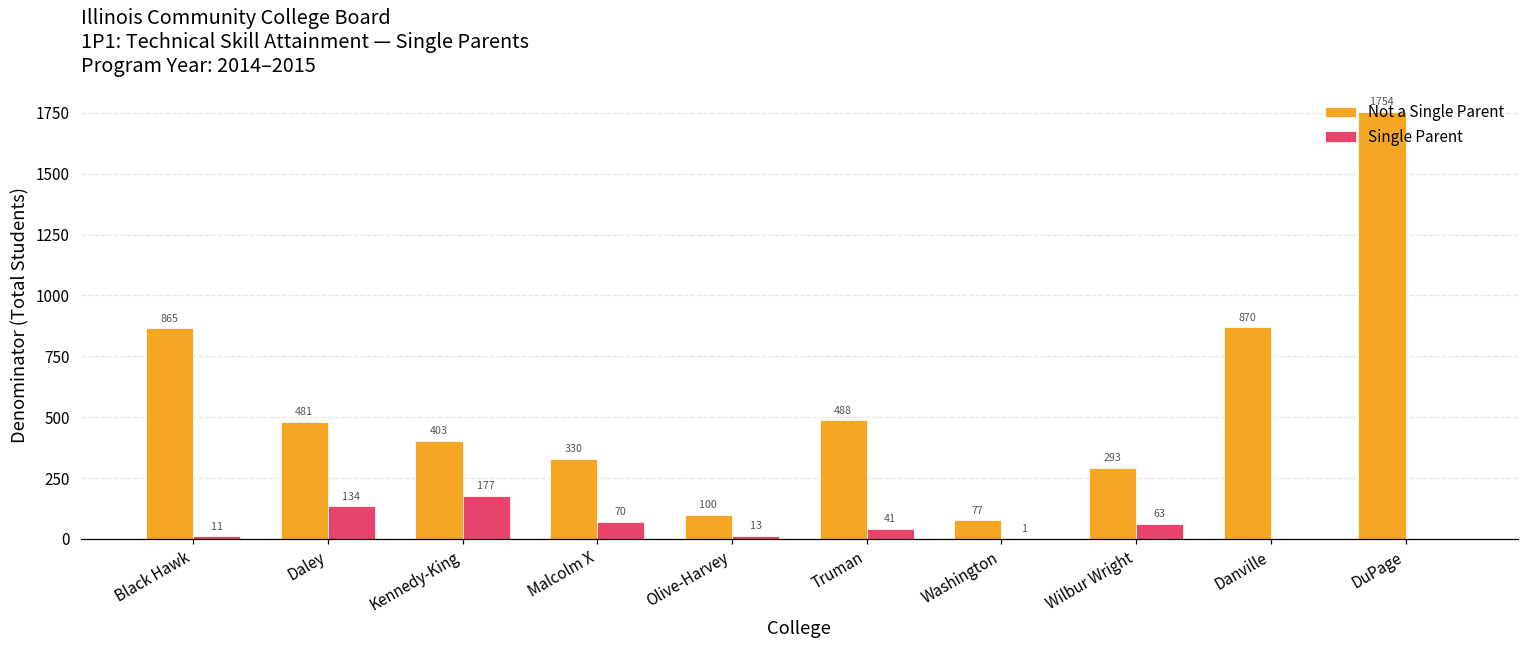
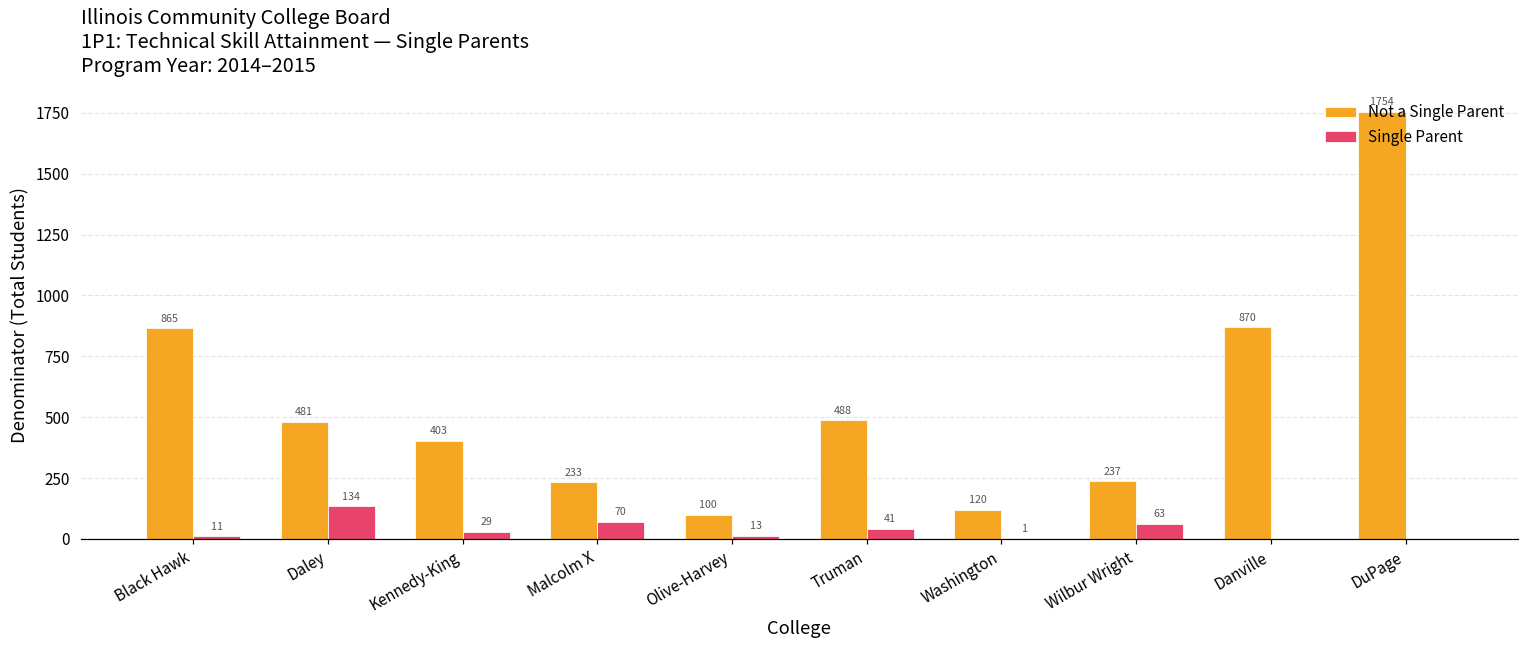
Single Parent, Kennedy-King: 177 -> 29
Not a Single Parent, Malcolm X: 330 -> 233
Not a Single Parent, Washington: 77 -> 120
Not a Single Parent, Wilbur Wright: 293 -> 237
